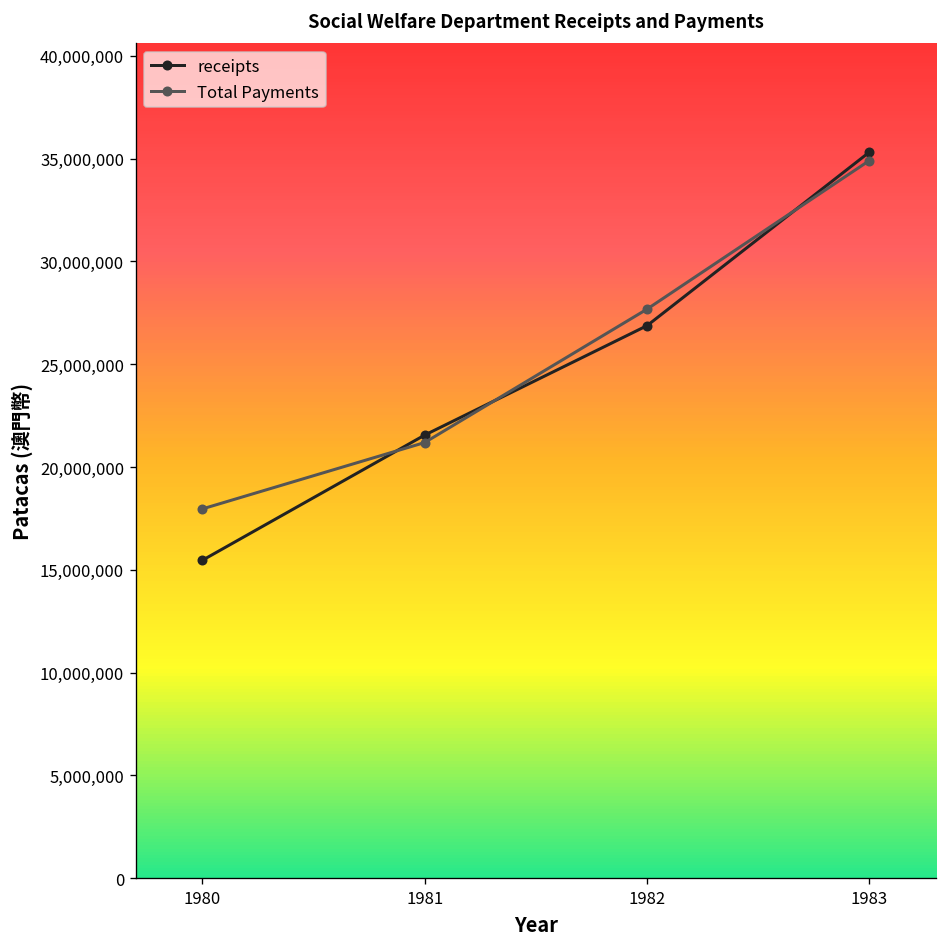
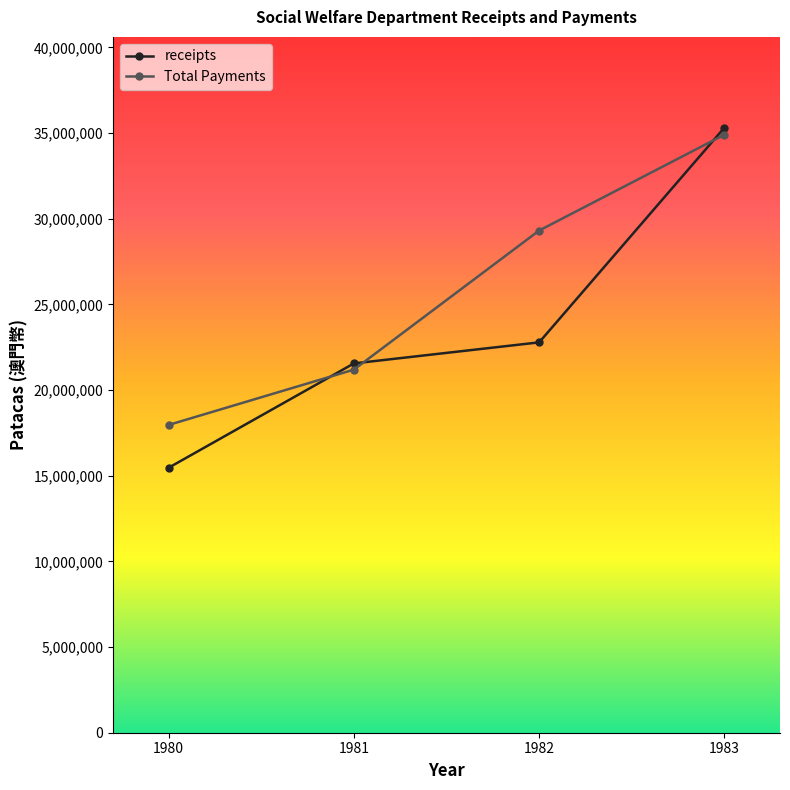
receipts, 1982: 26,900,000 -> 22,800,000
Total Payments, 1982: 27,700,000 -> 29,300,000
